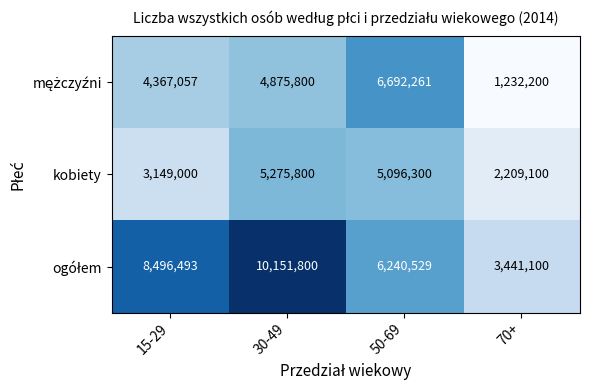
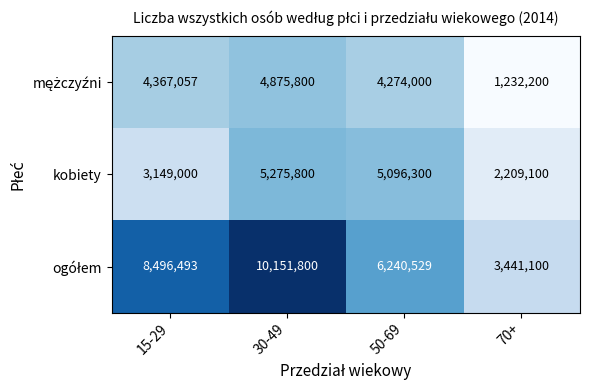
mężczyźni, 50-69: 6,692,261 -> 4,274,000
